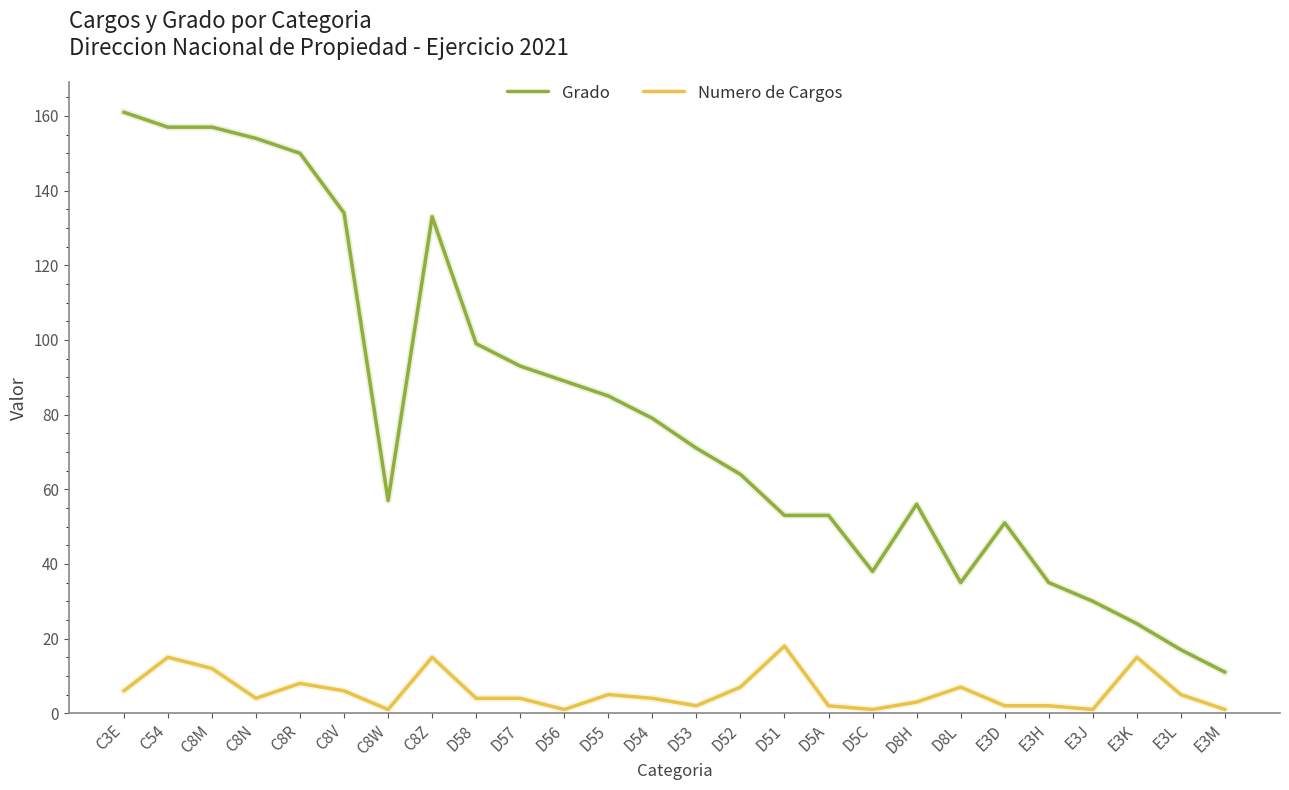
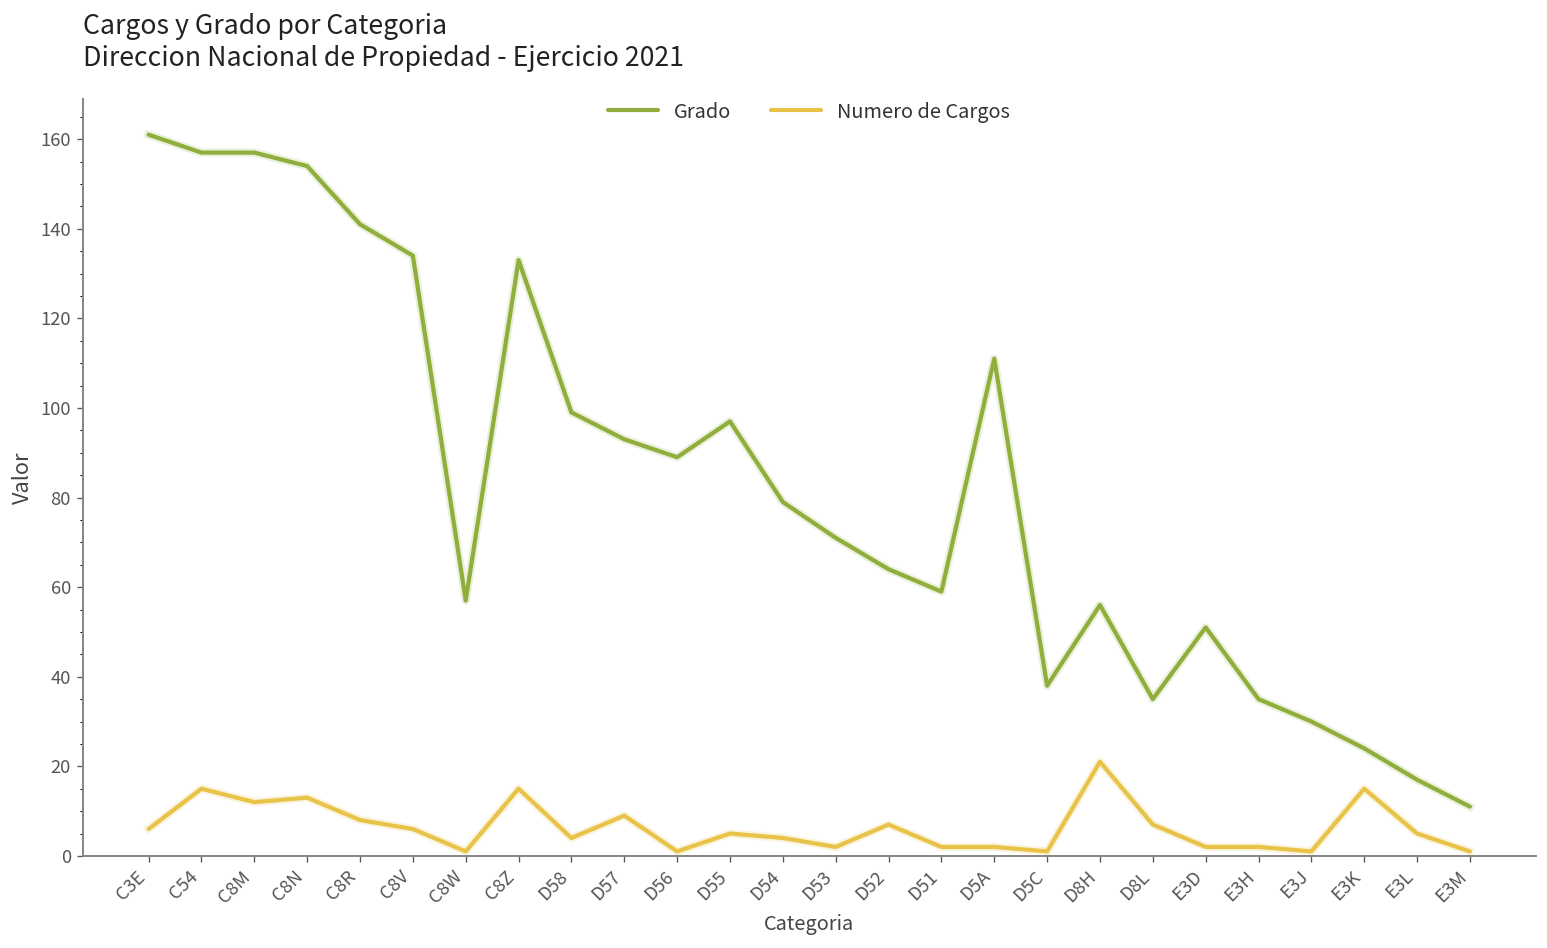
Numero de Cargos, C8N: 4 -> 13
Grado, C8R: 150 -> 141
Numero de Cargos, D57: 4 -> 9
Grado, D55: 85 -> 97
Grado, D51: 53 -> 59
Numero de Cargos, D51: 18 -> 2
Grado, D5A: 53 -> 111
Numero de Cargos, D8H: 3 -> 21
